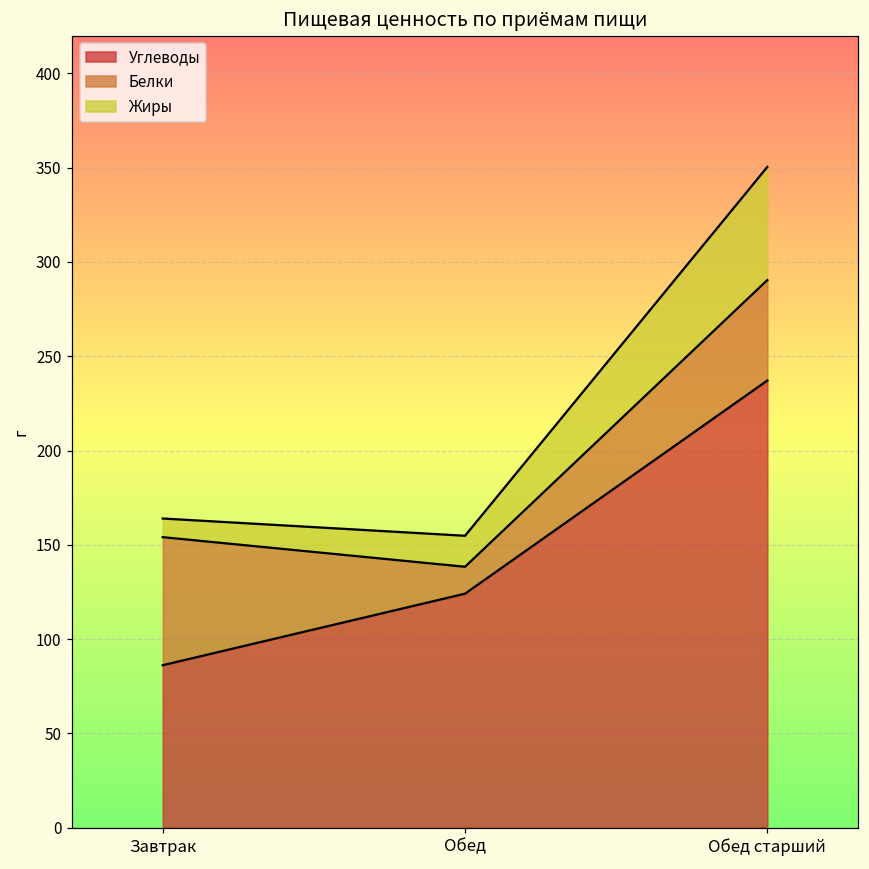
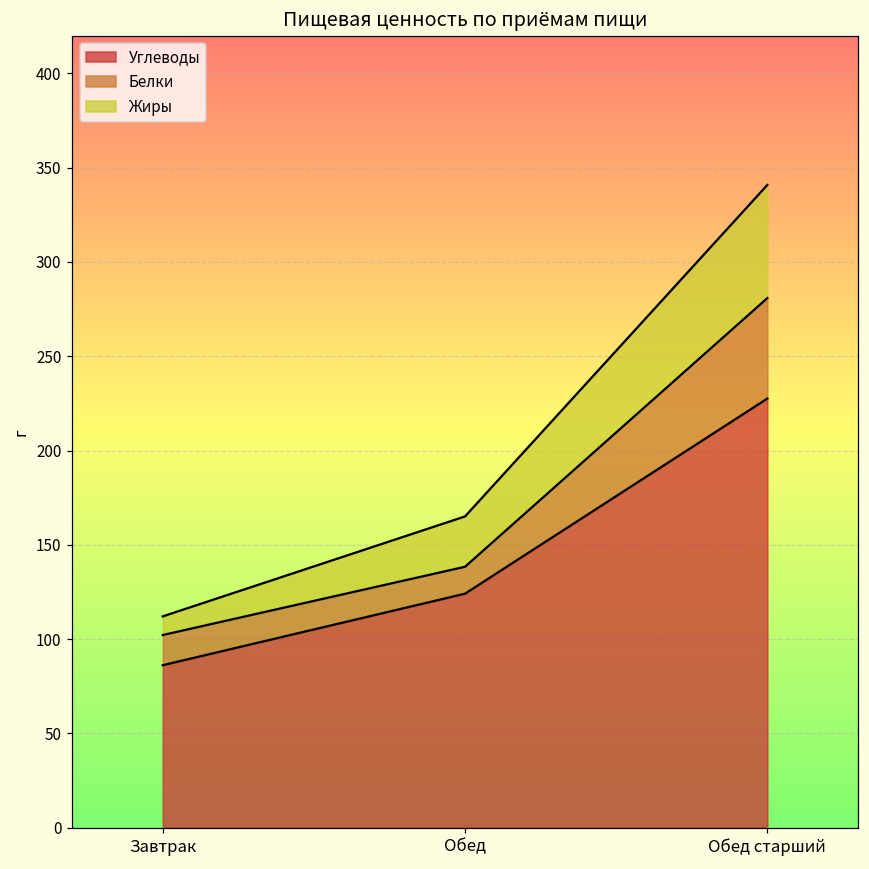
Белки, Завтрак: 68 -> 16
Жиры, Обед: 16 -> 27
Углеводы, Обед старший: 237 -> 228
